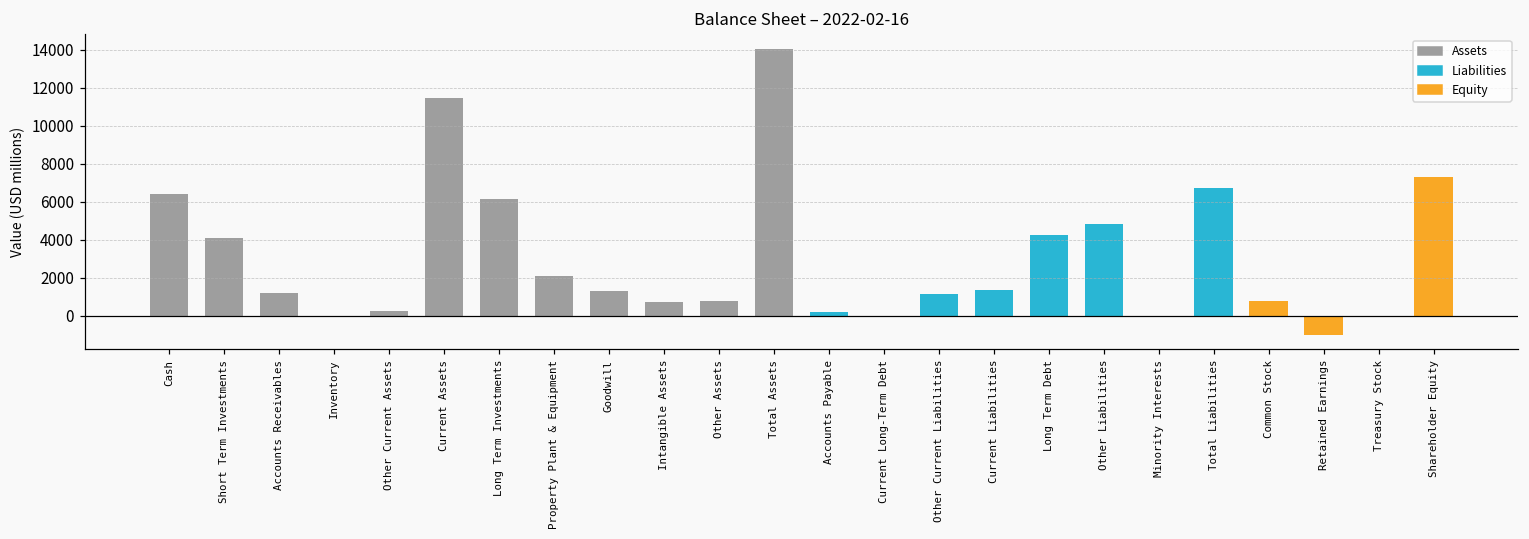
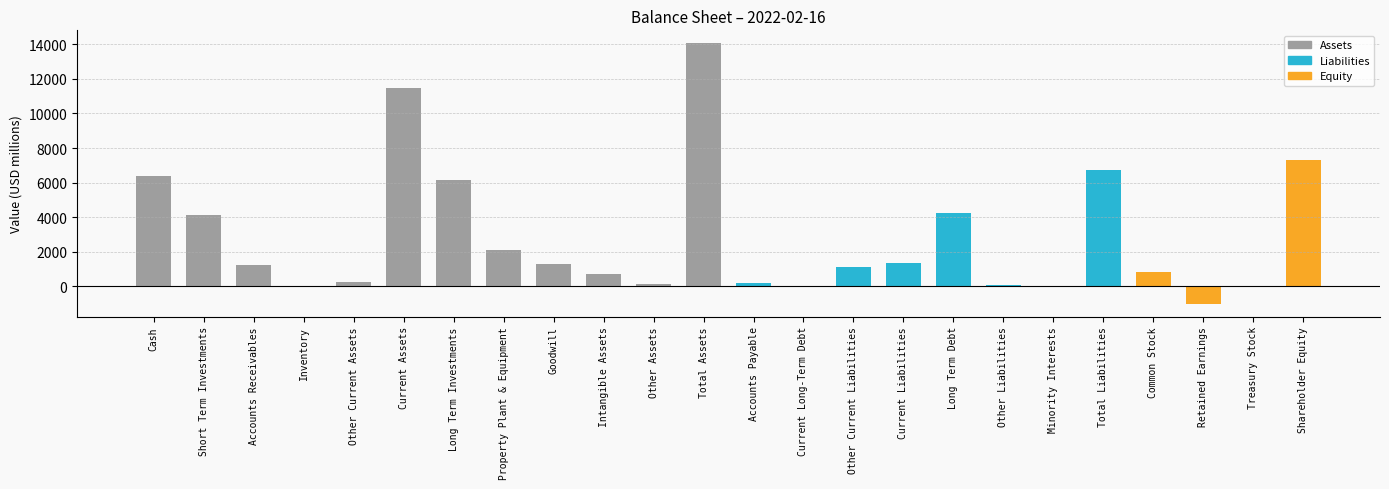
Other Assets: 800 -> 100
Other Liabilities: 4800 -> 100
